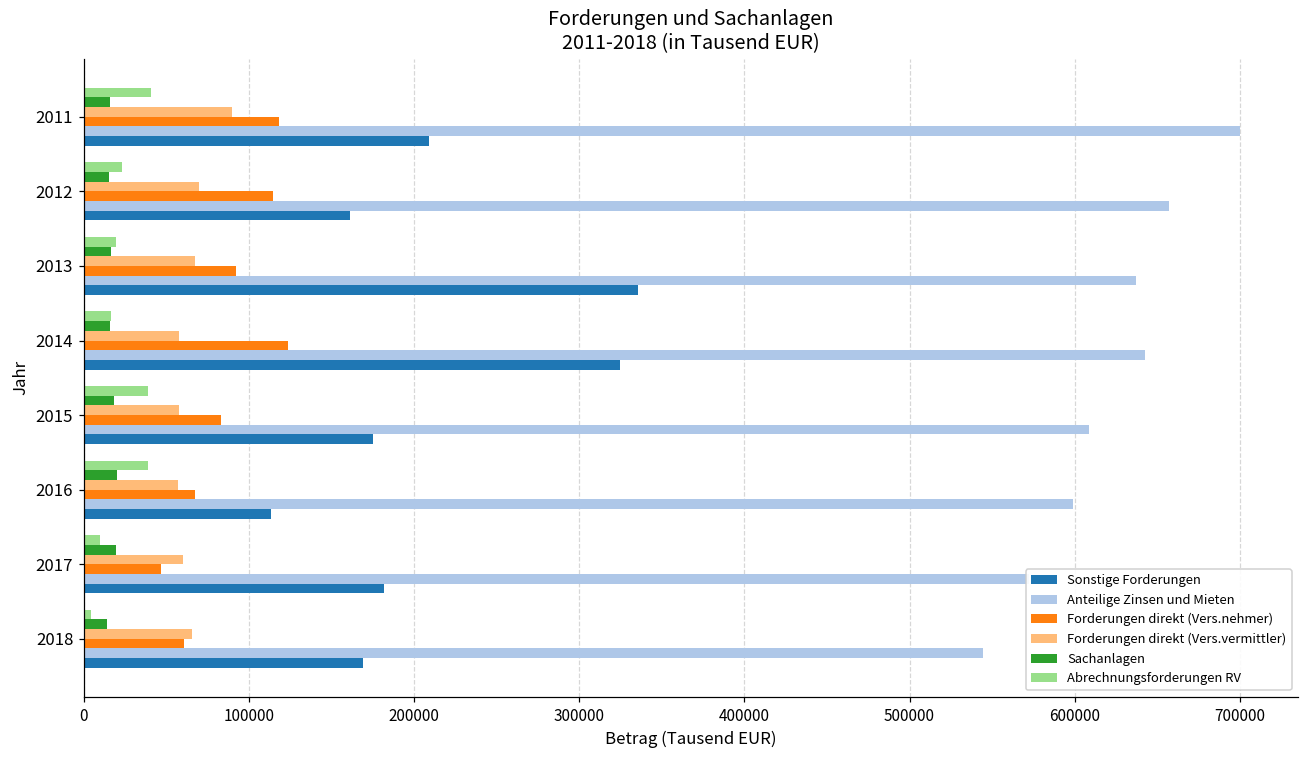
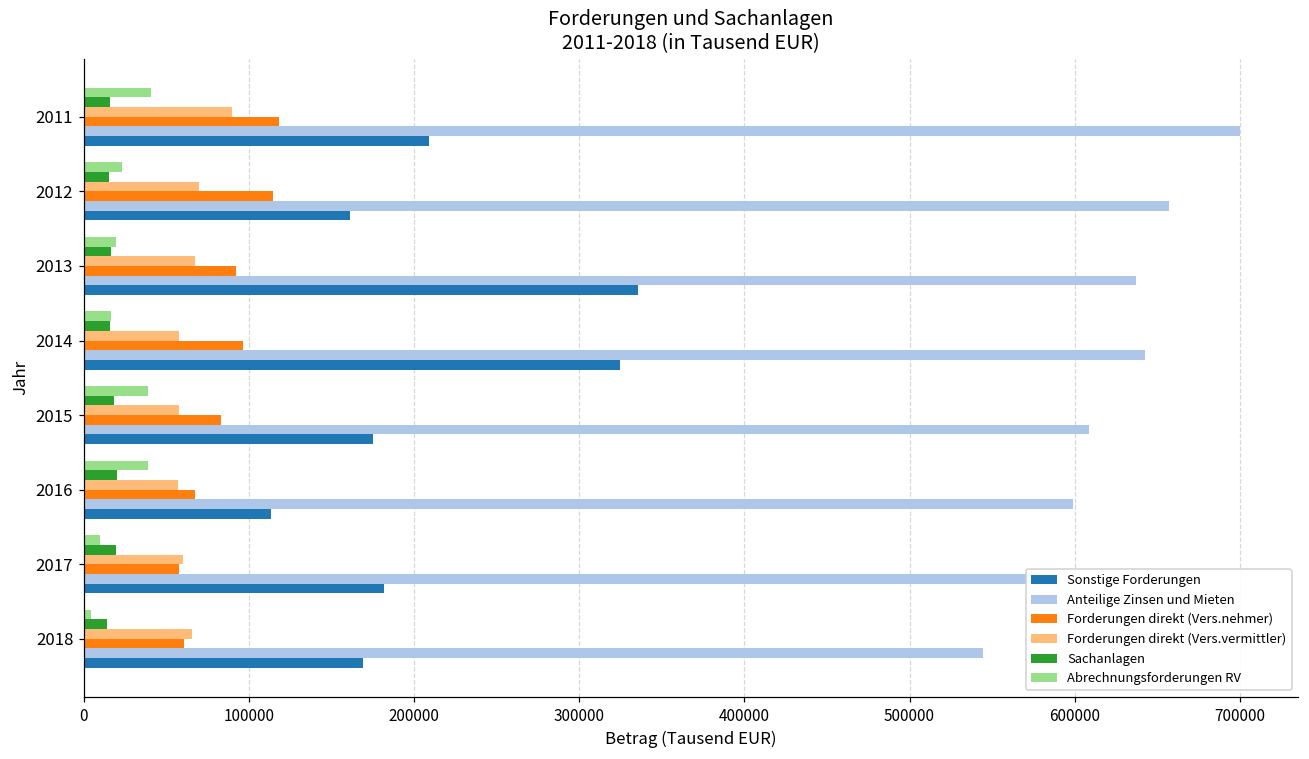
Forderungen direkt (Vers.nehmer), 2014: 124000 -> 97000
Forderungen direkt (Vers.nehmer), 2017: 46000 -> 58000
